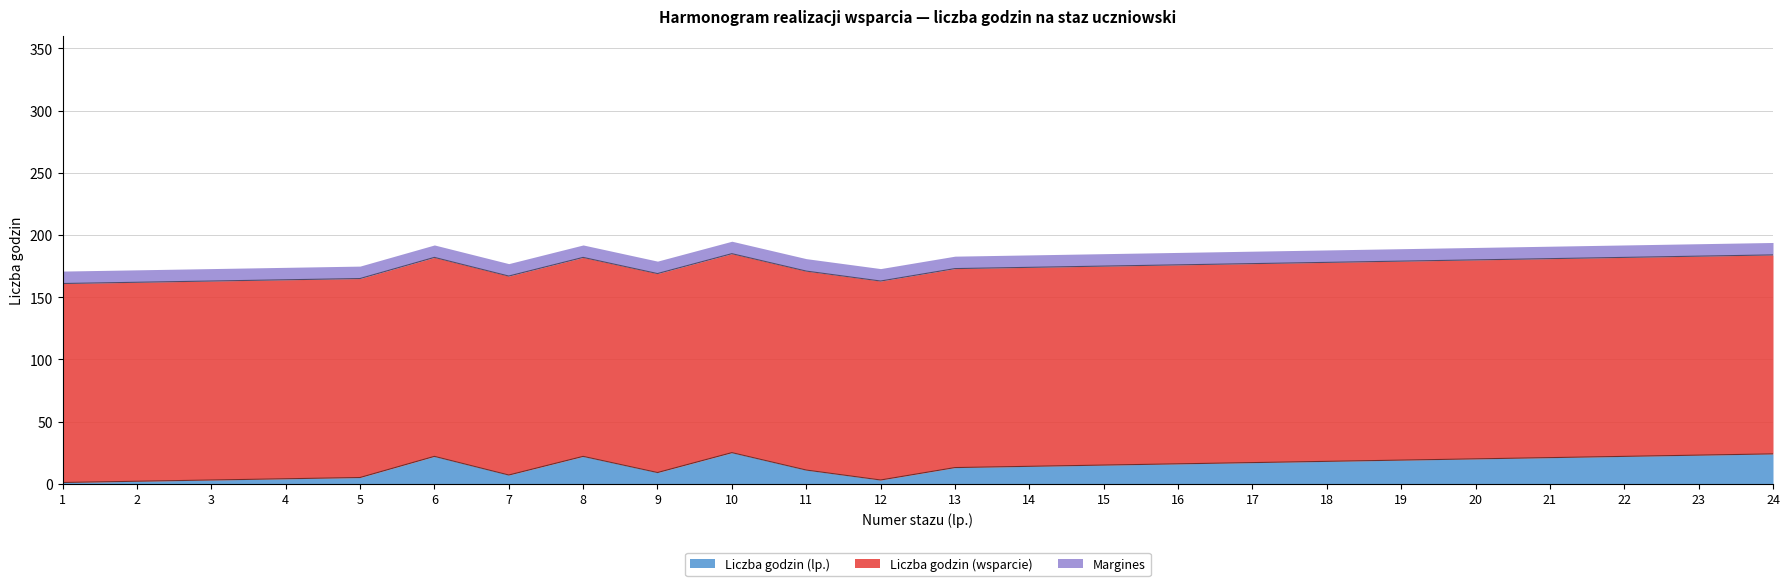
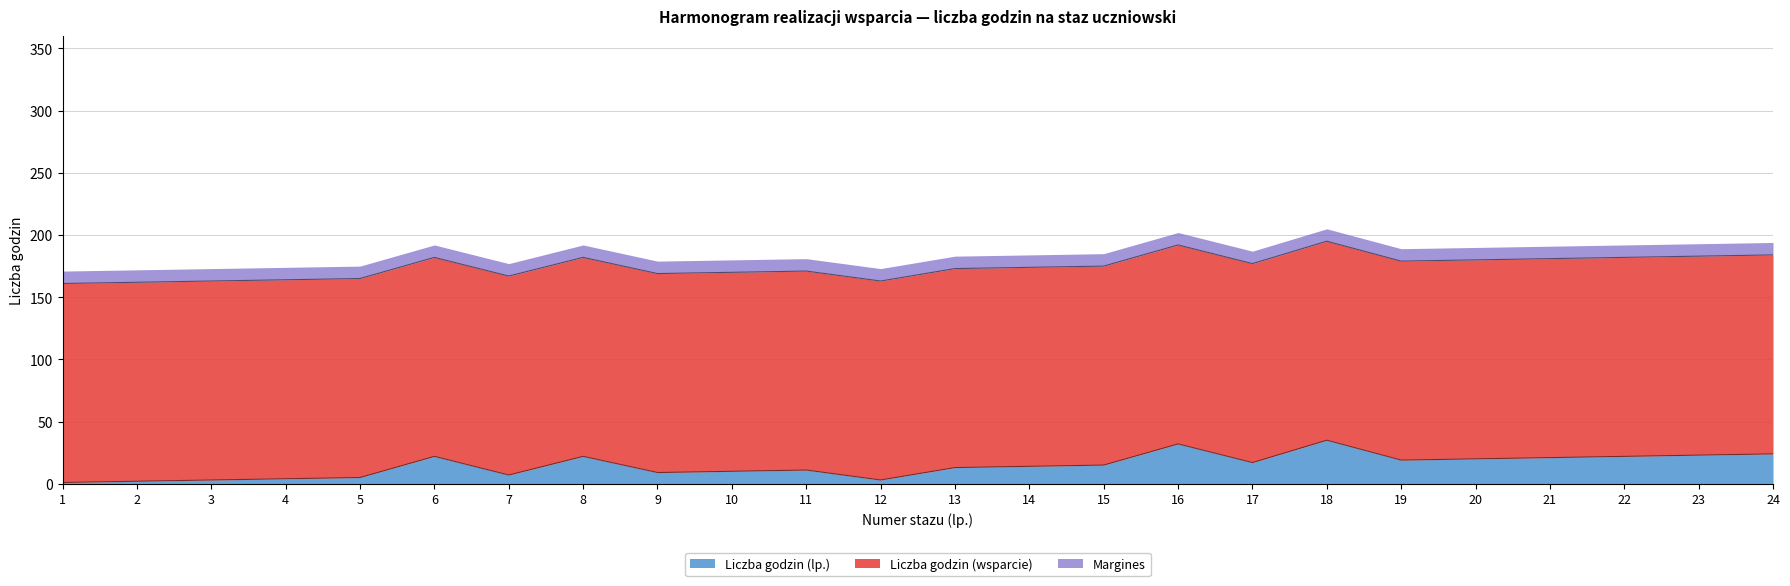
Liczba godzin (lp.), 10: 25 -> 10
Liczba godzin (lp.), 16: 16 -> 32
Liczba godzin (lp.), 18: 18 -> 35
